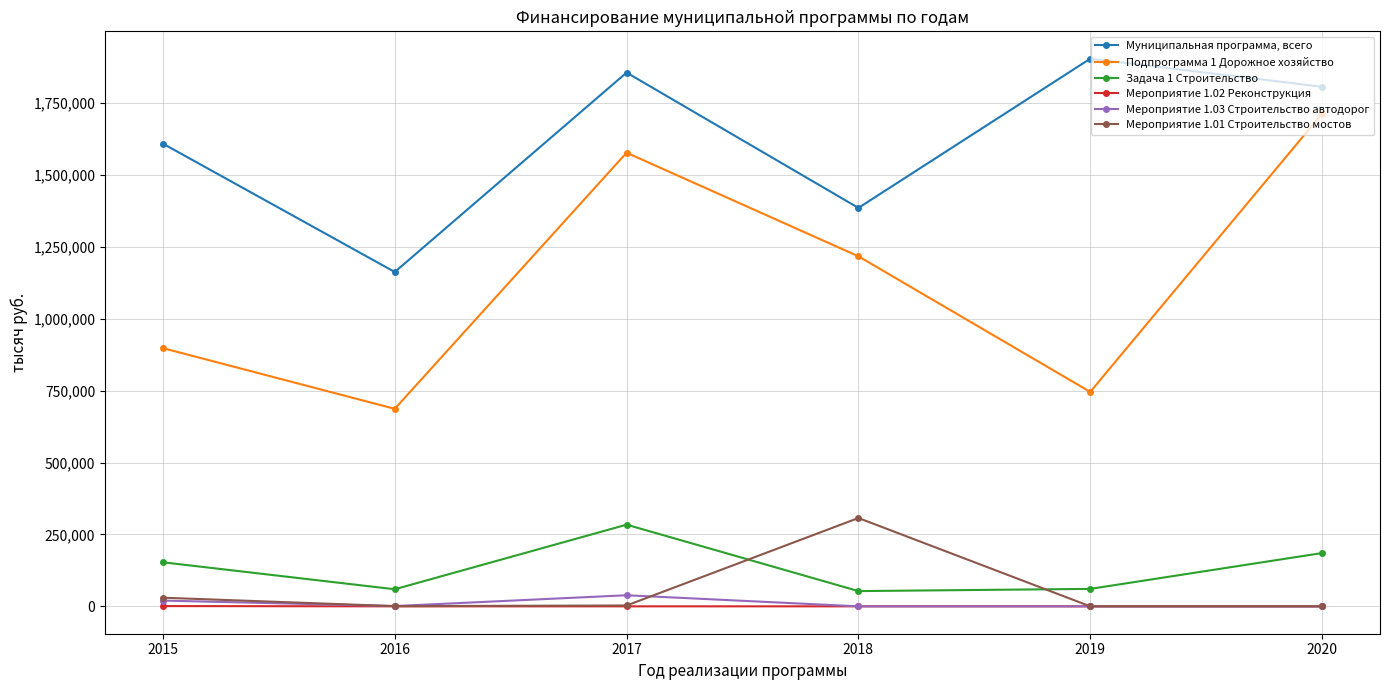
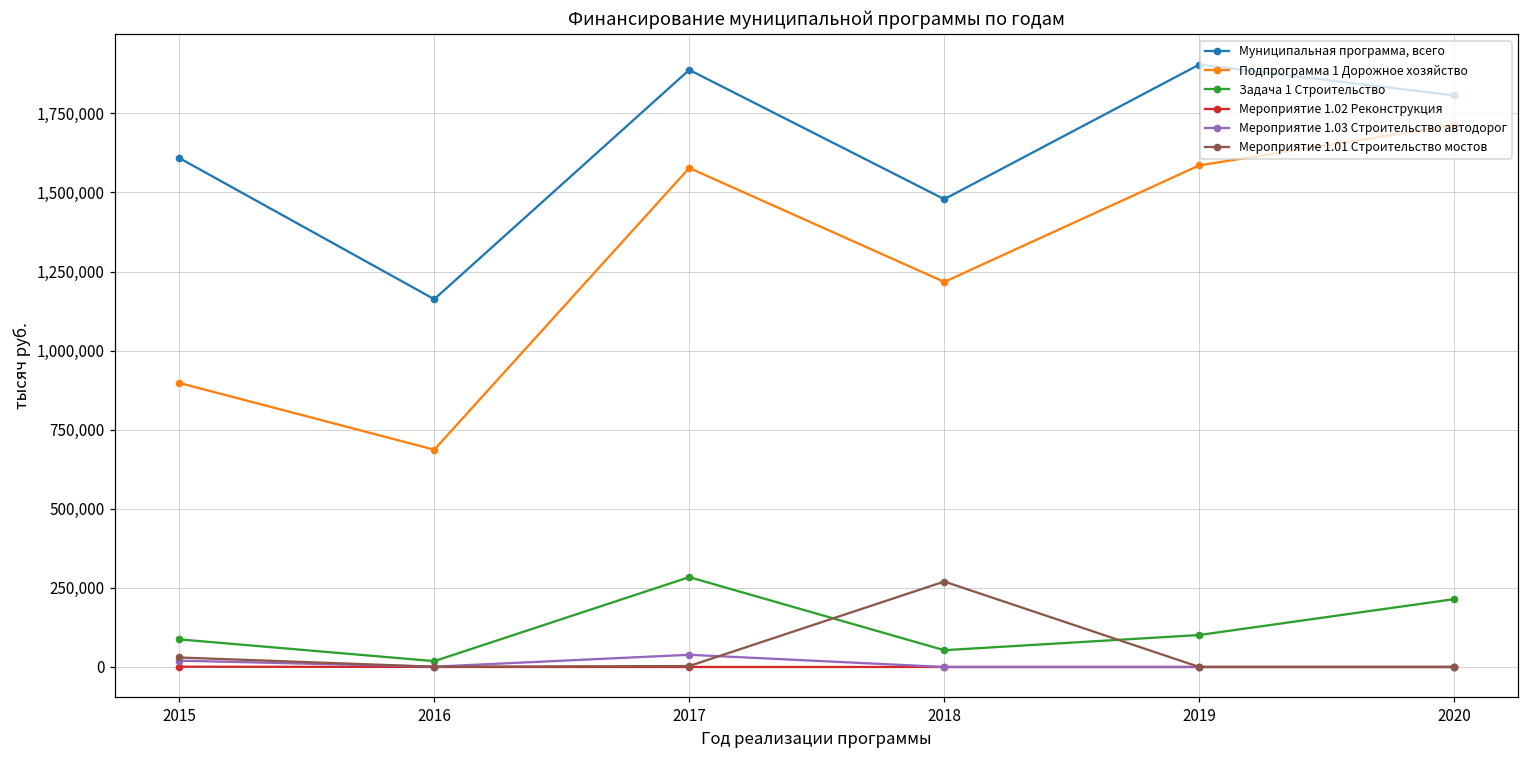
Задача 1 Строительство, 2015: 150,000 -> 90,000
Задача 1 Строительство, 2016: 60,000 -> 20,000
Муниципальная программа, всего, 2017: 1,860,000 -> 1,890,000
Муниципальная программа, всего, 2018: 1,390,000 -> 1,480,000
Мероприятие 1.01 Строительство мостов, 2018: 310,000 -> 270,000
Подпрограмма 1 Дорожное хозяйство, 2019: 750,000 -> 1,590,000
Задача 1 Строительство, 2019: 60,000 -> 100,000
Задача 1 Строительство, 2020: 190,000 -> 210,000
